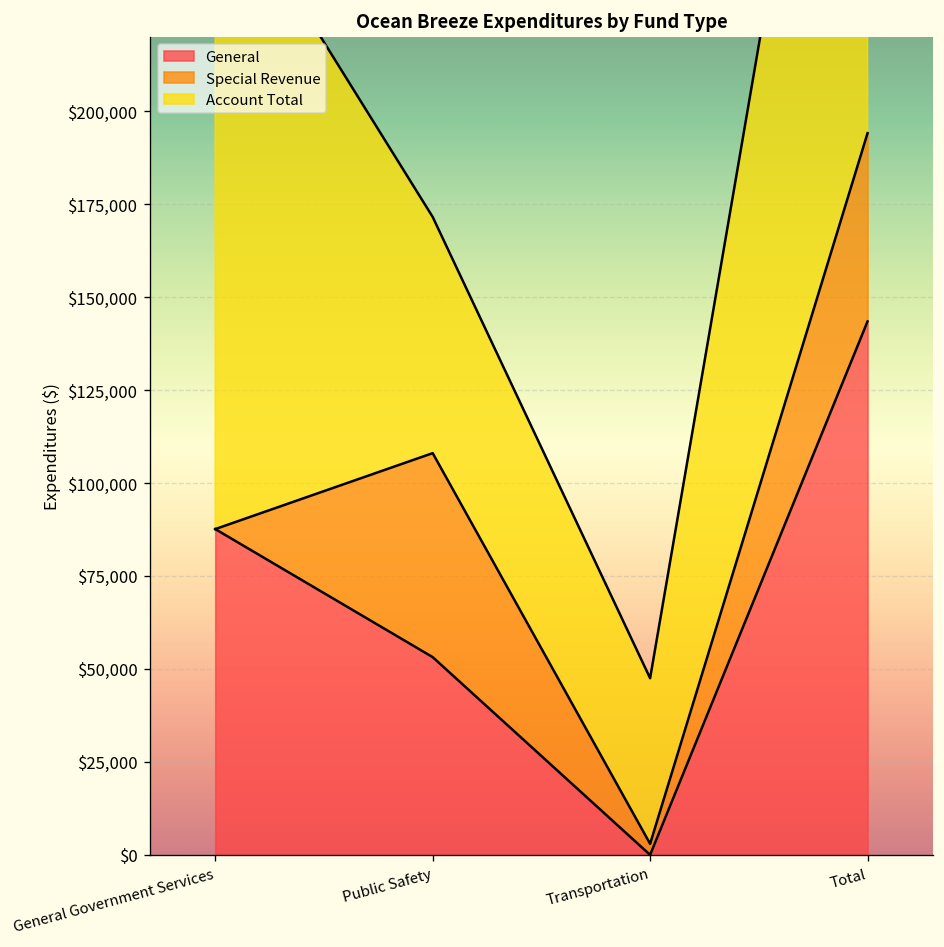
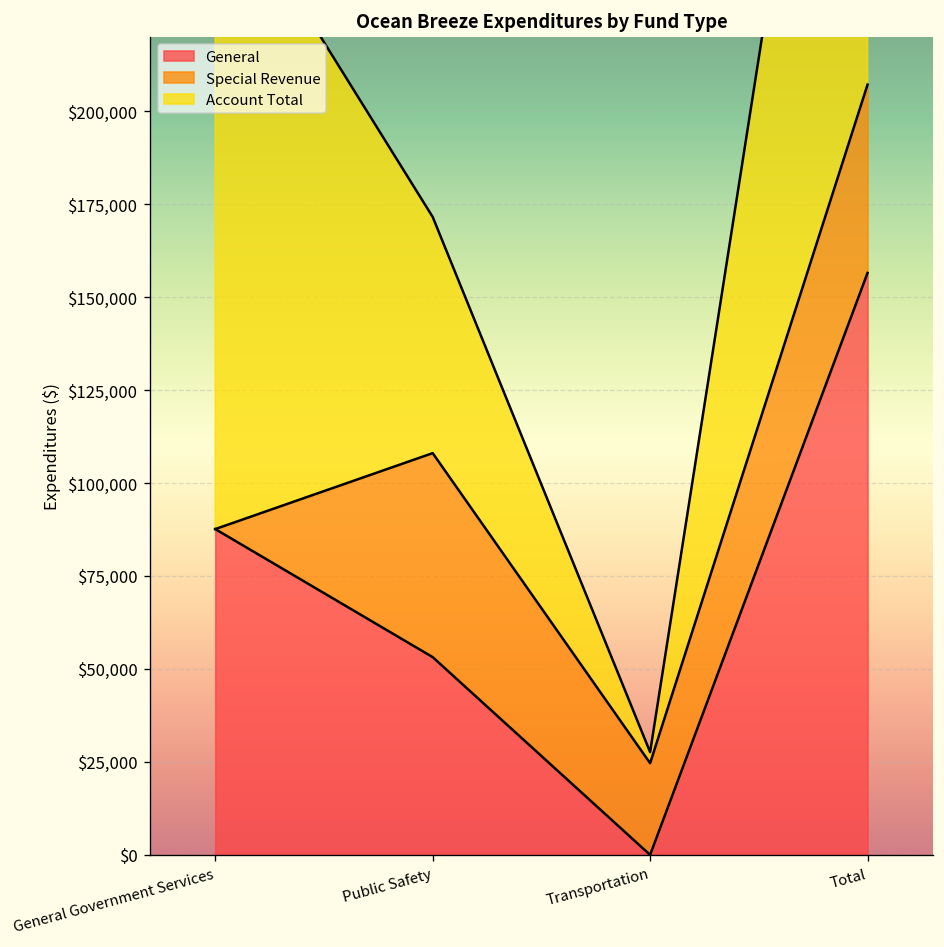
Special Revenue, Transportation: $3,000 -> $25,000
Account Total, Transportation: $45,000 -> $3,000
General, Total: $143,000 -> $156,000
